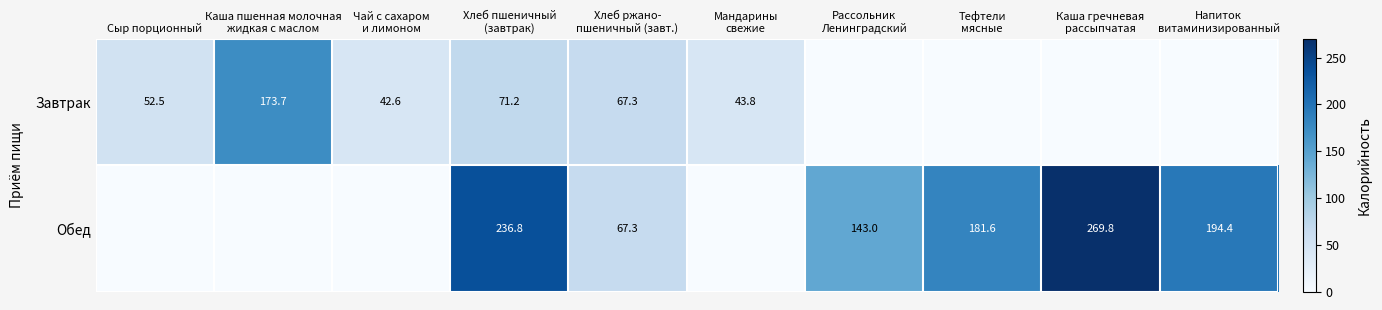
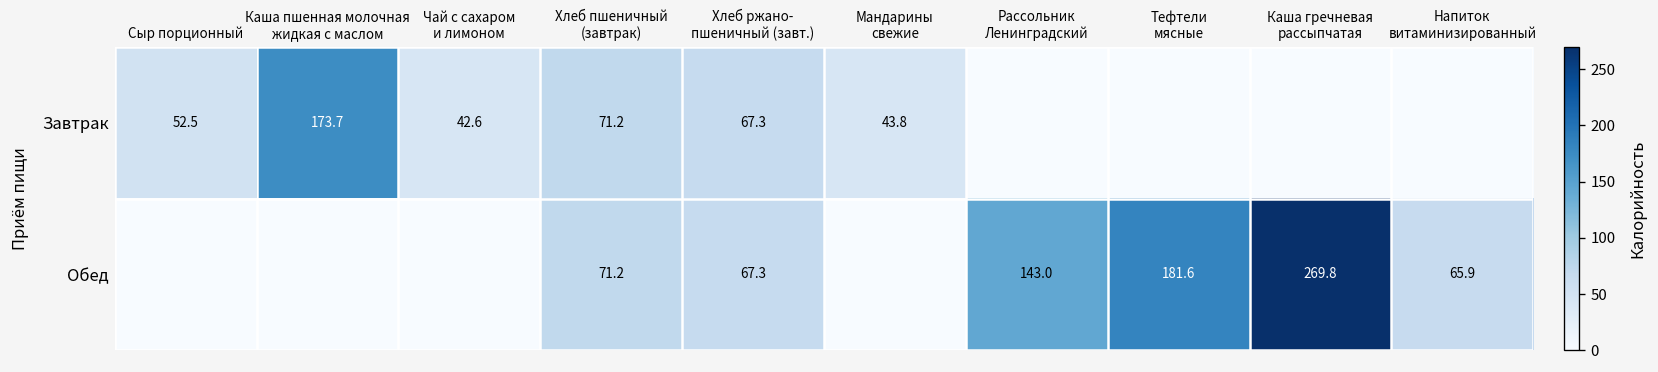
Обед, Хлеб пшеничный (завтрак): 236.8 -> 71.2
Обед, Напиток витаминизированный: 194.4 -> 65.9
